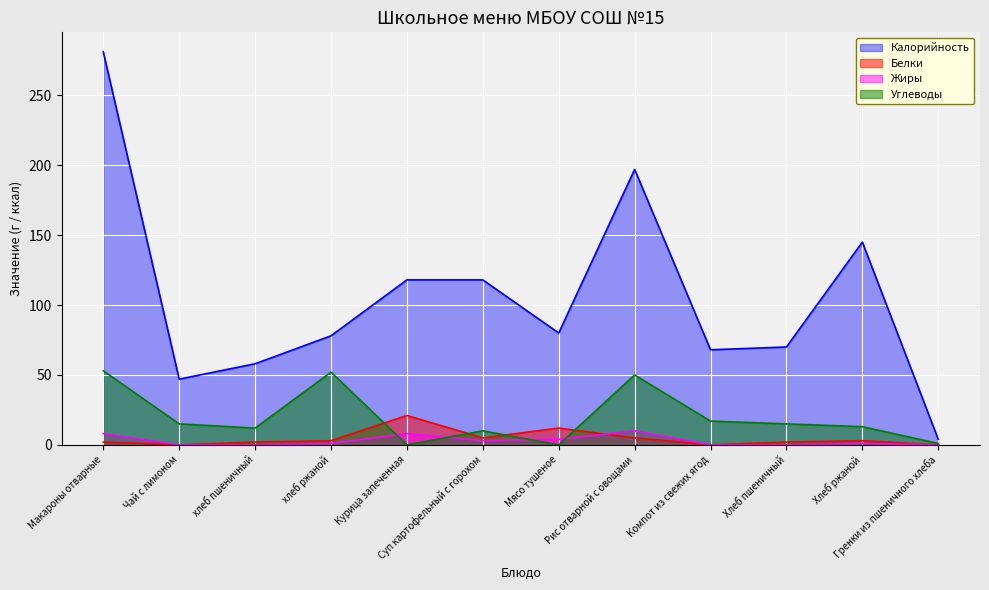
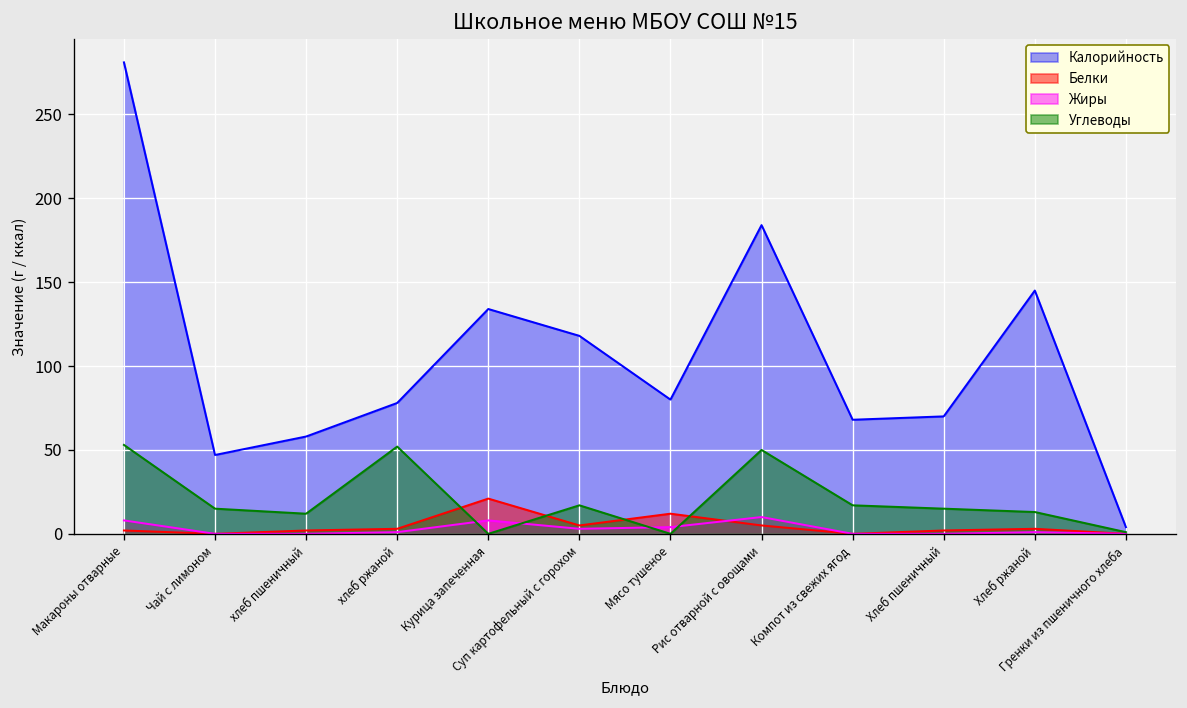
Калорийность, Курица запеченная: 118 -> 134
Углеводы, Суп картофельный с горохом: 10 -> 17
Калорийность, Рис отварной с овощами: 197 -> 184
